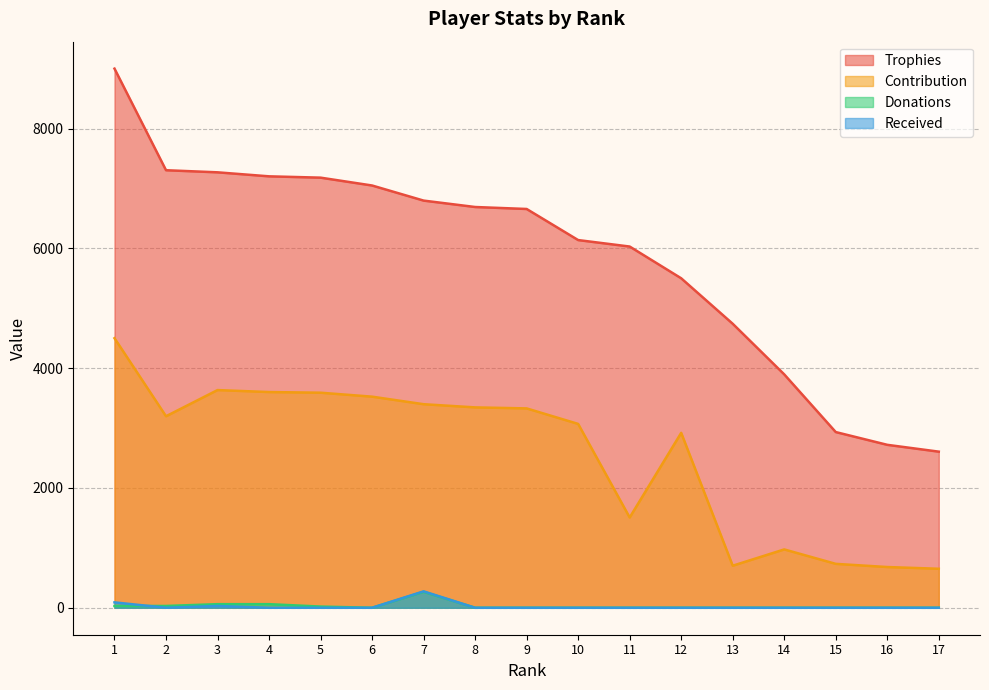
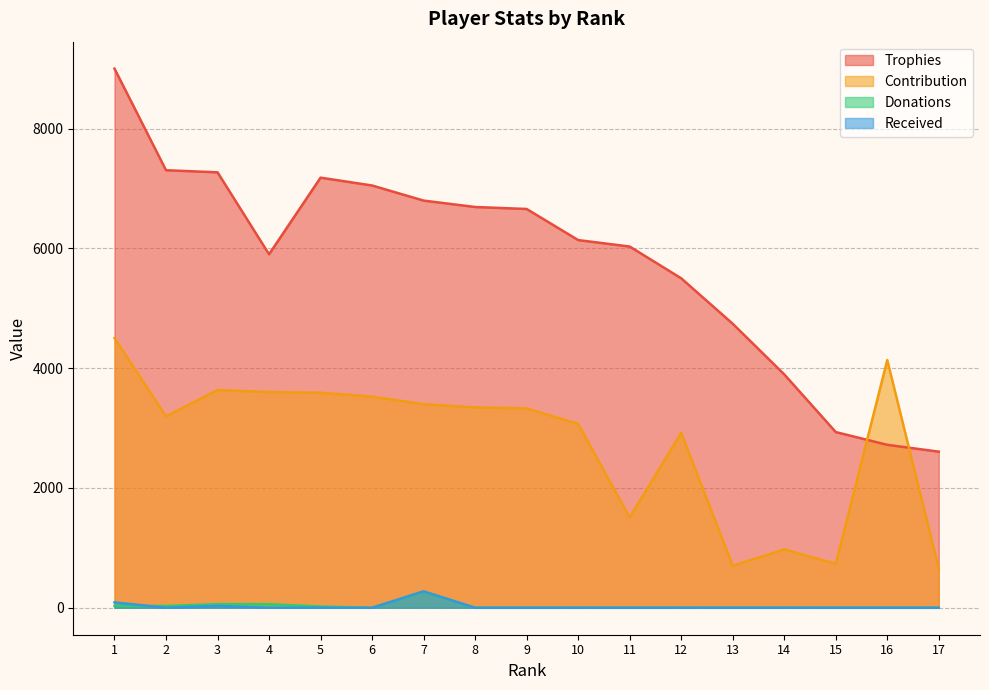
Trophies, 4: 7200 -> 5900
Contribution, 16: 700 -> 4100
